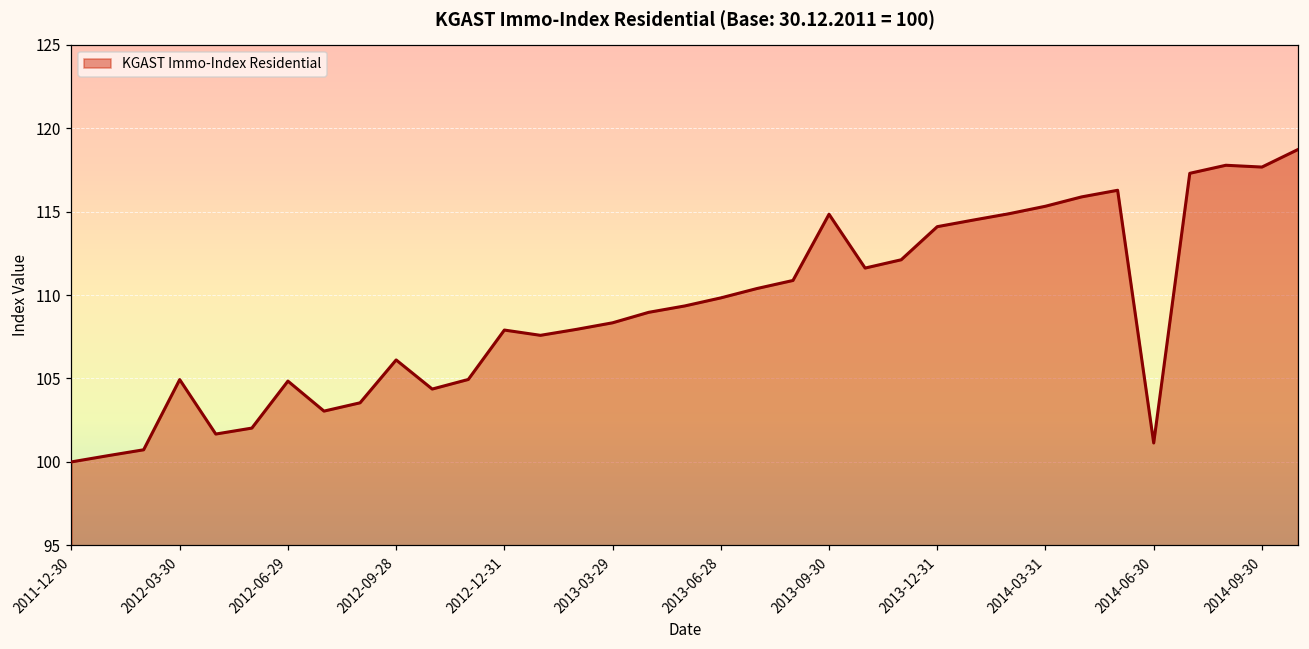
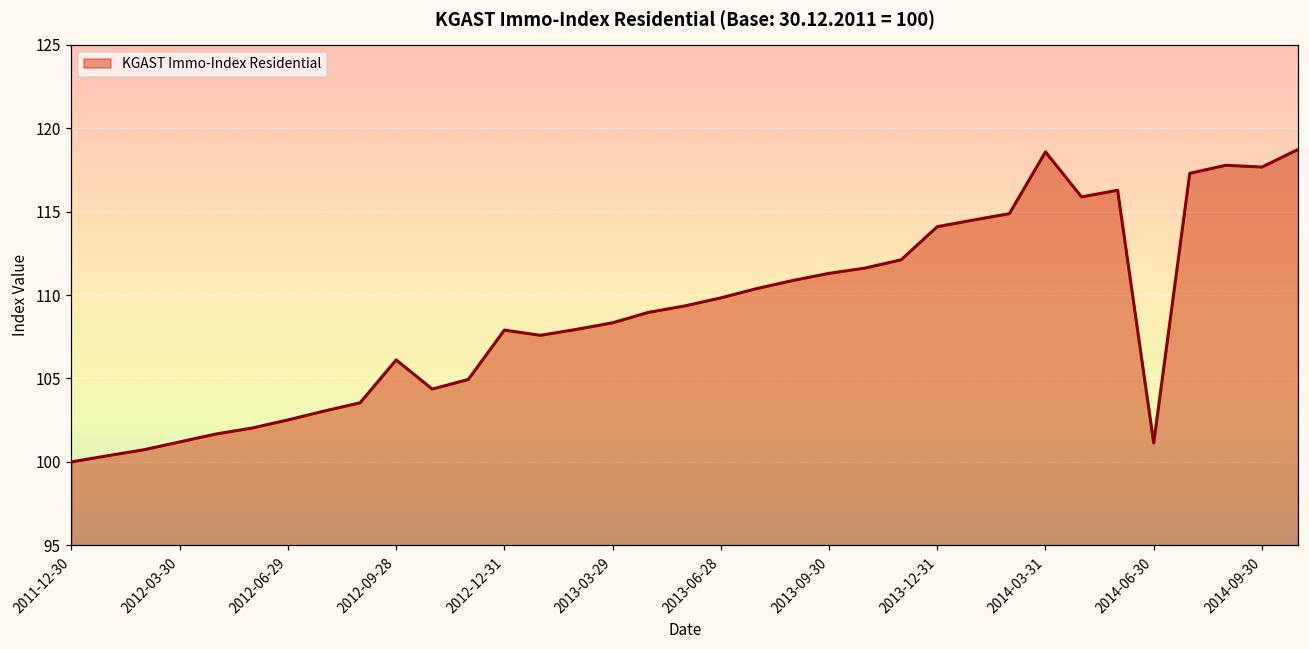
2012-03-30: 104.9 -> 101.2
2012-06-29: 104.8 -> 102.5
2013-09-30: 114.8 -> 111.3
2014-03-31: 115.3 -> 118.6
